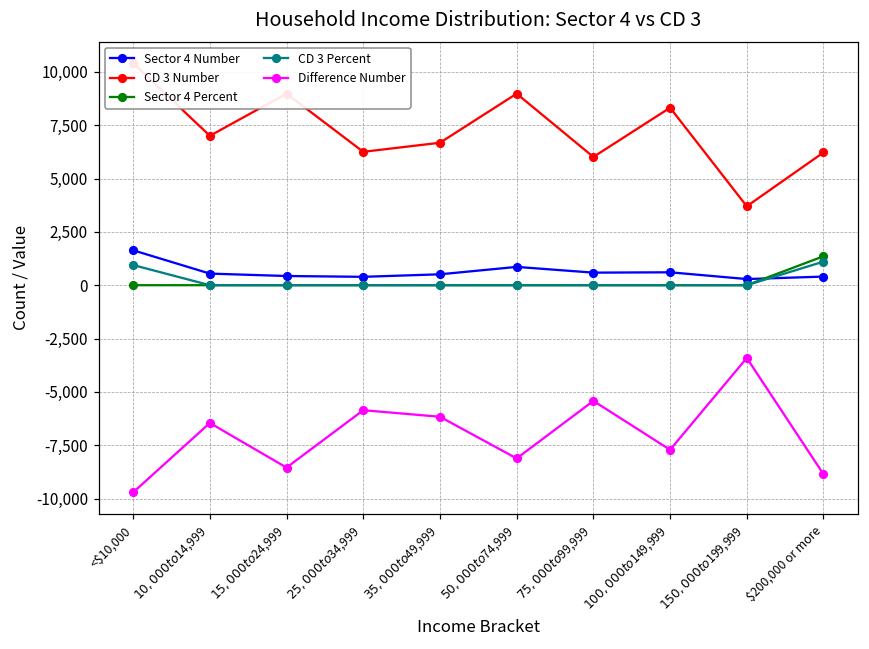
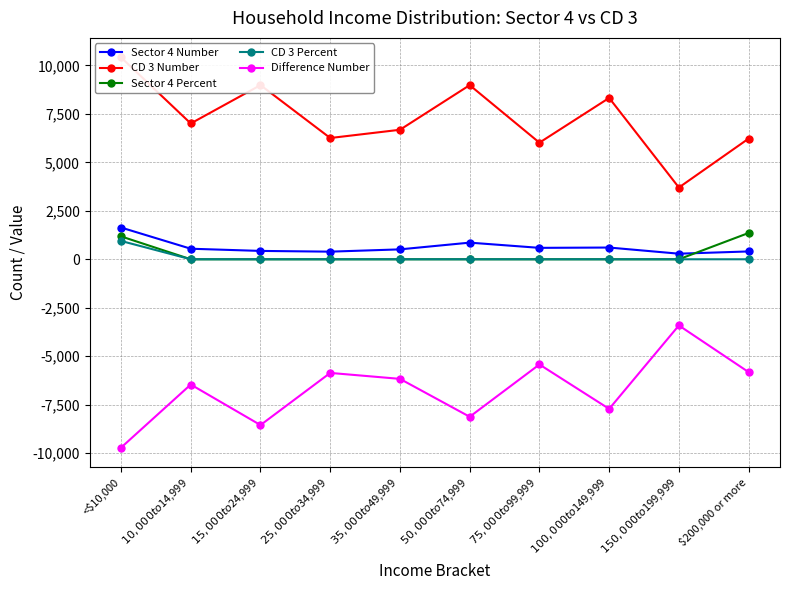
Sector 4 Percent, <$10,000: 0 -> 1,200
CD 3 Percent, $200,000 or more: 1,100 -> 0
Difference Number, $200,000 or more: -8,900 -> -5,800
